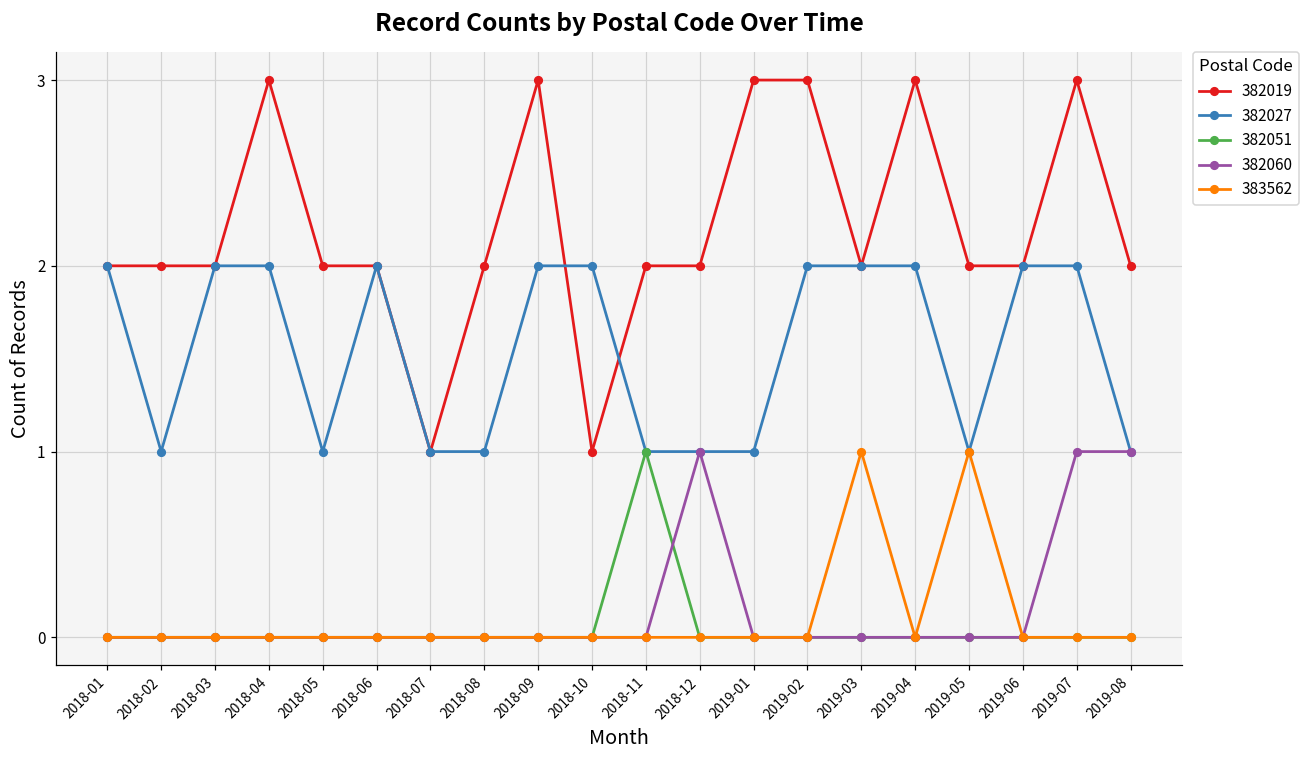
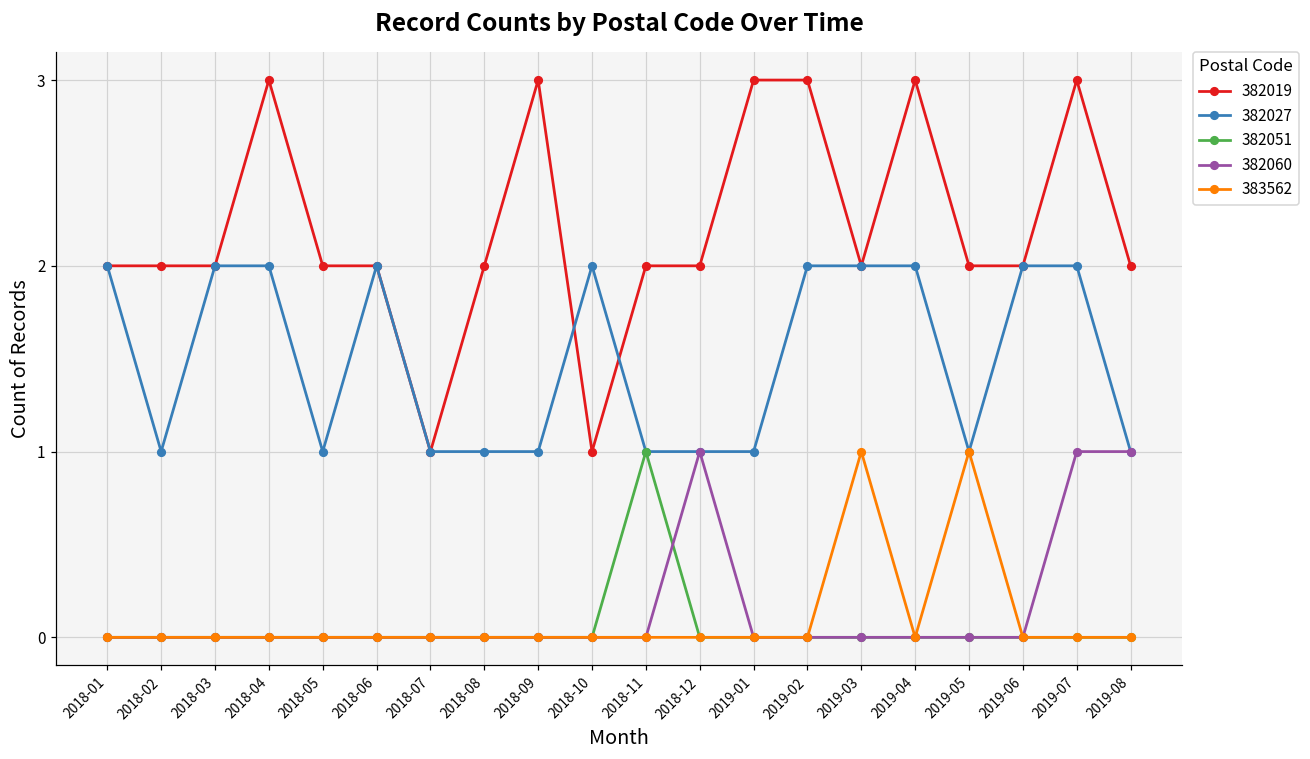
382027, 2018-09: 2 -> 1
